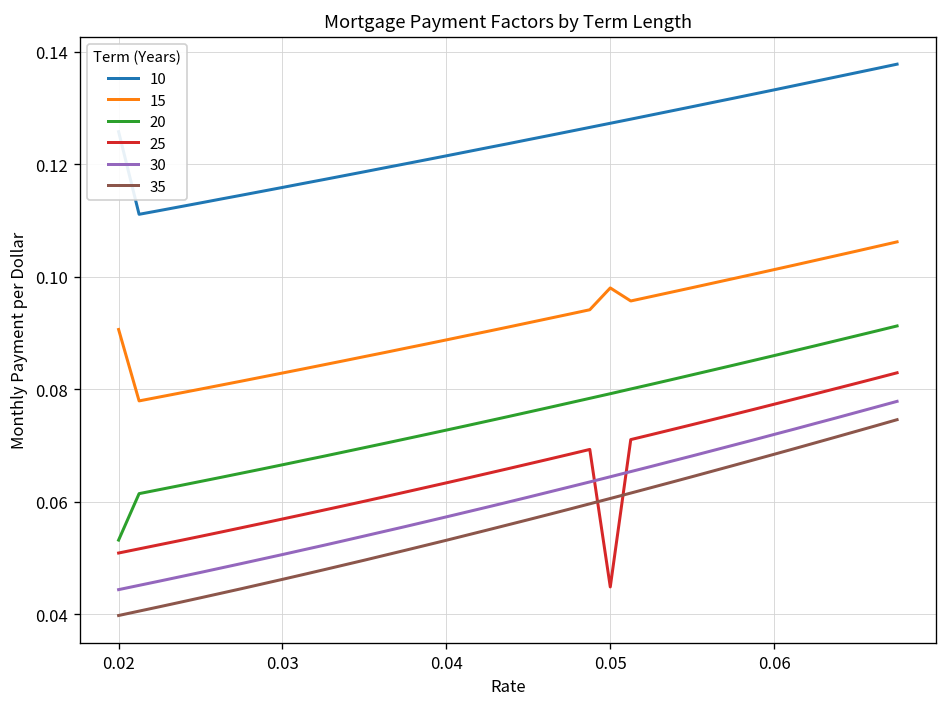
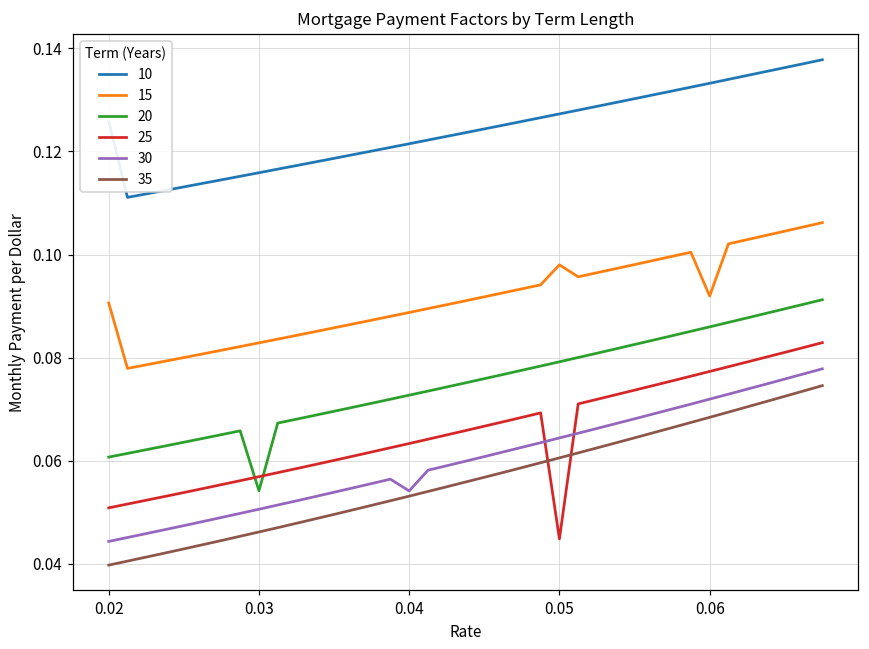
20, 0.02: 0.053 -> 0.061
20, 0.03: 0.067 -> 0.054
30, 0.04: 0.057 -> 0.054
15, 0.06: 0.101 -> 0.092
